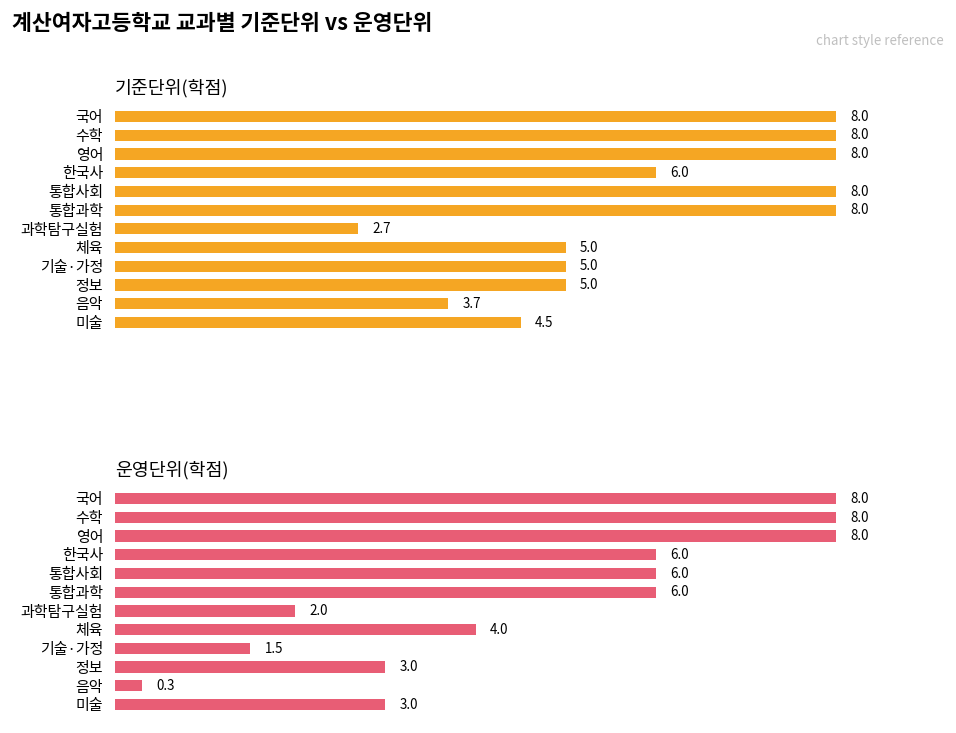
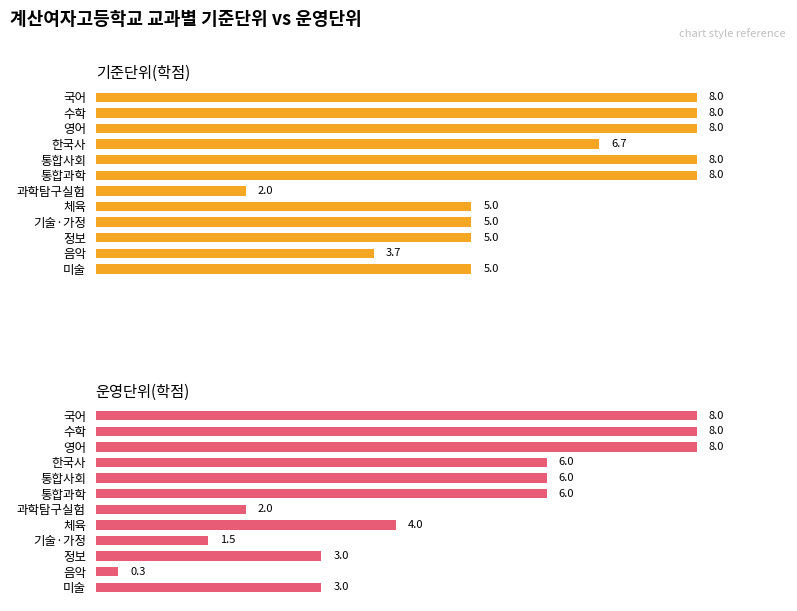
기준단위(학점), 한국사: 6.0 -> 6.7
기준단위(학점), 과학탐구실험: 2.7 -> 2.0
기준단위(학점), 미술: 4.5 -> 5.0
